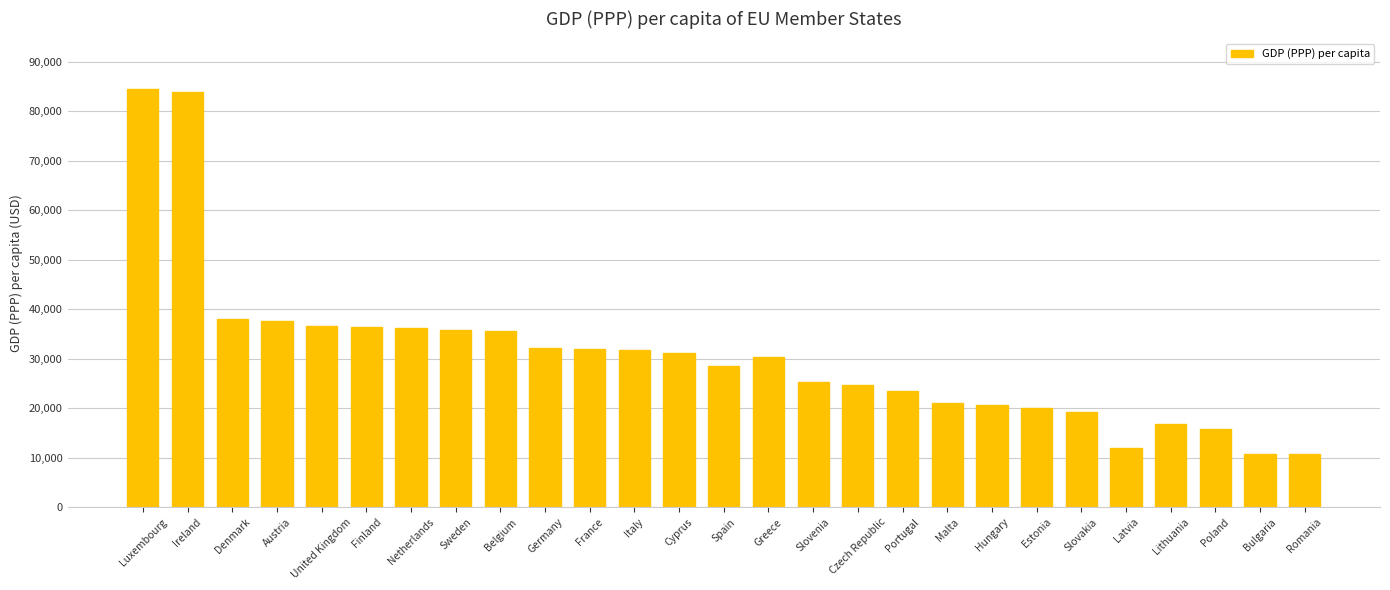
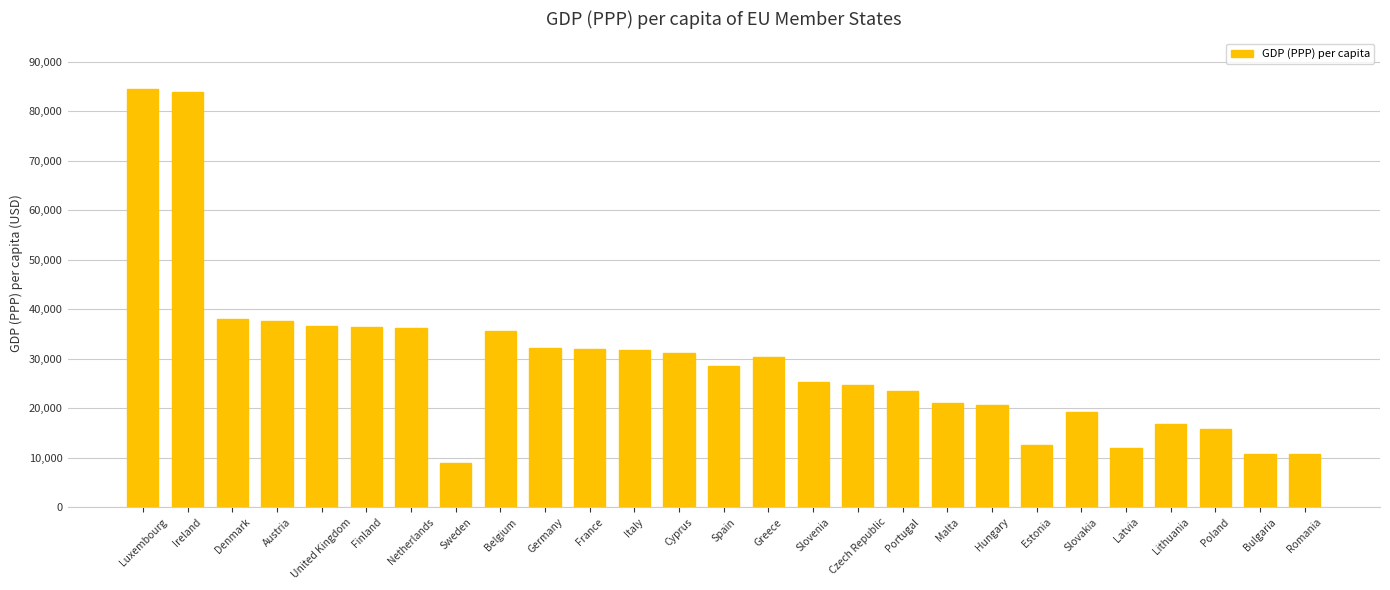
Sweden: 36,000 -> 9,000
Estonia: 20,000 -> 13,000
